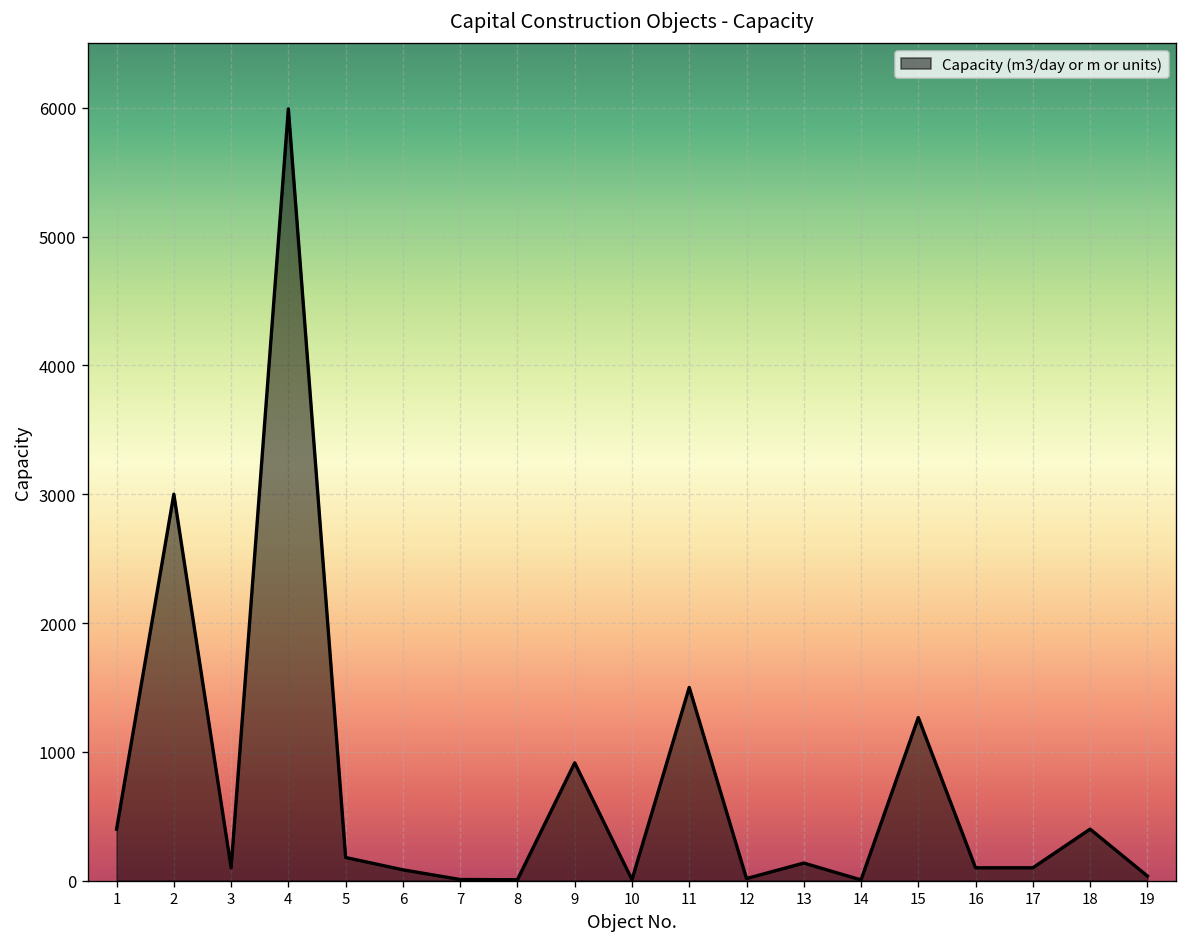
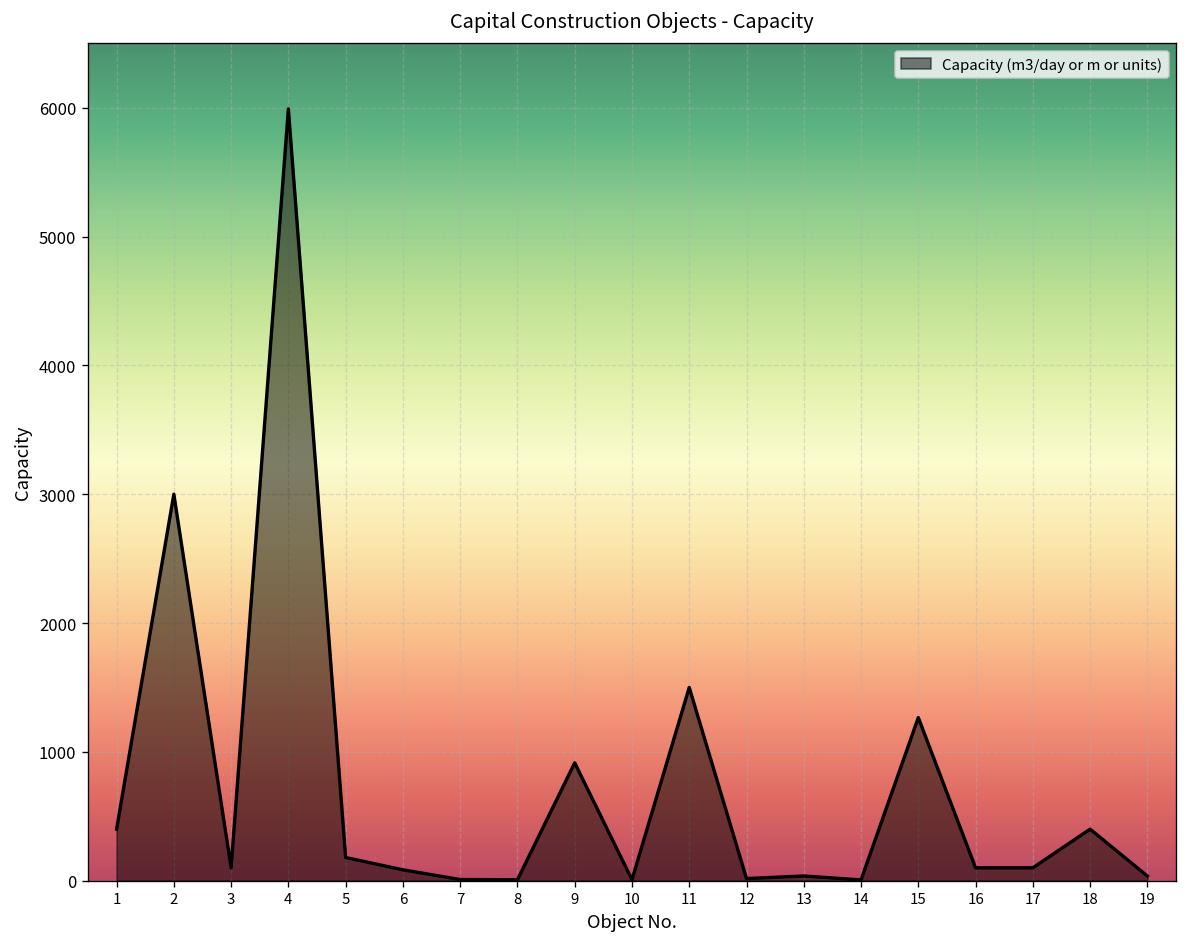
13: 140 -> 40
